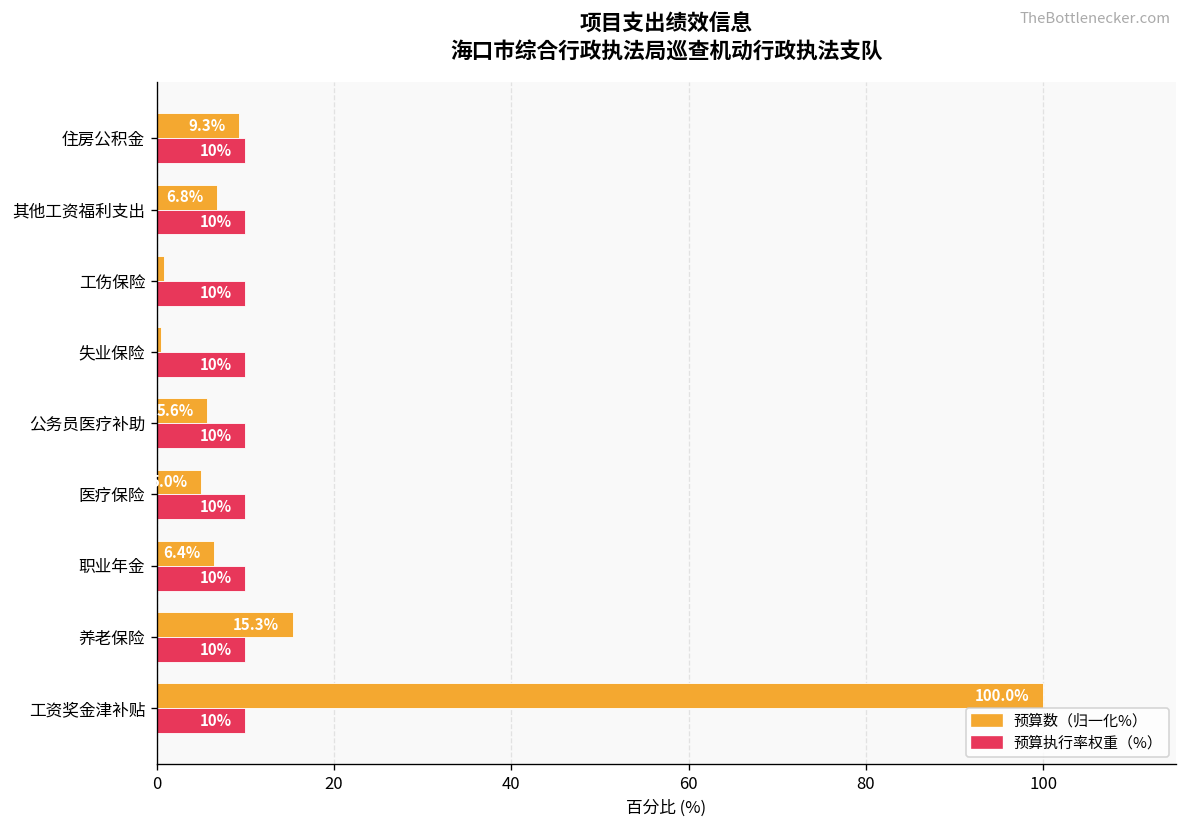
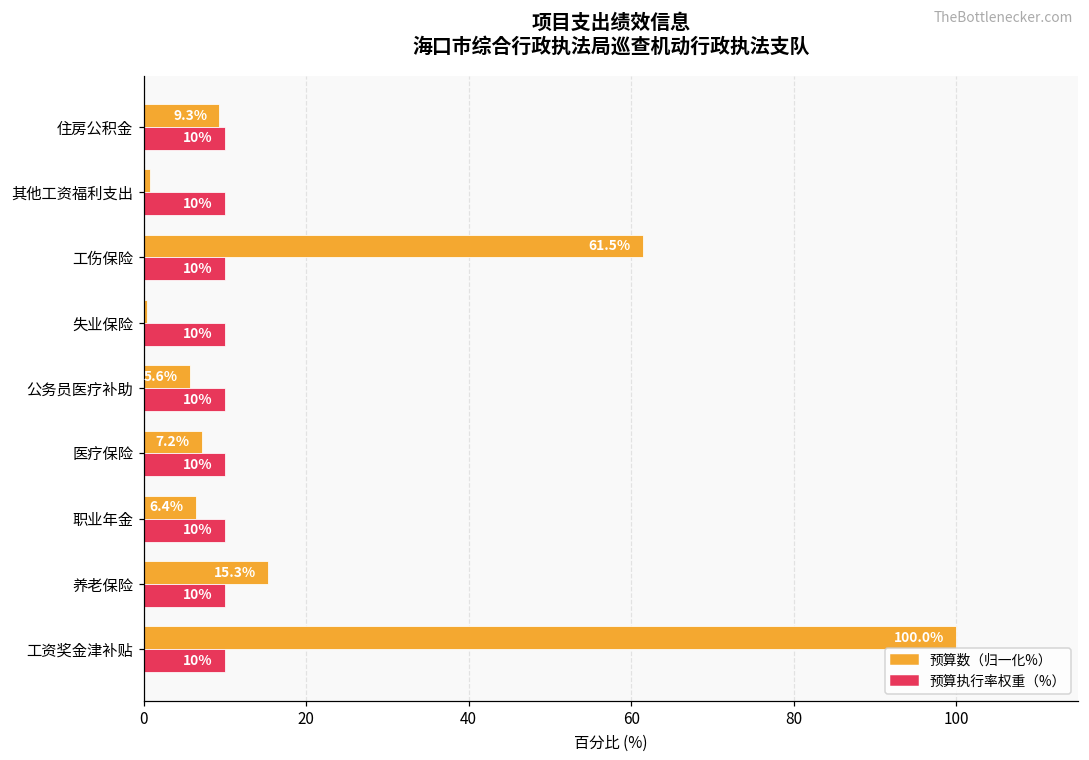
预算数（归一化%）, 其他工资福利支出: 7 -> 1
预算数（归一化%）, 工伤保险: 1 -> 61
预算数（归一化%）, 医疗保险: 5.0% -> 7.2%
